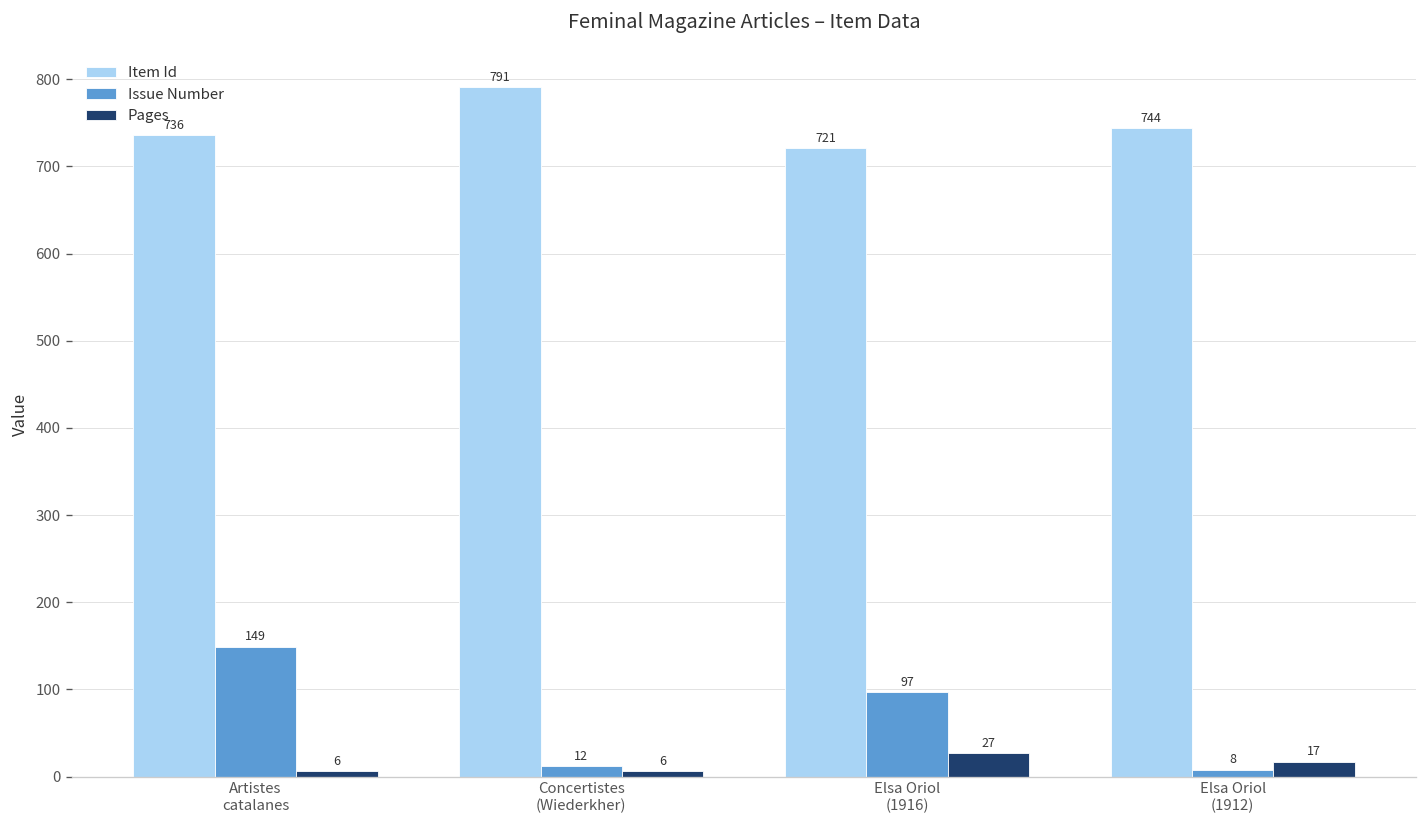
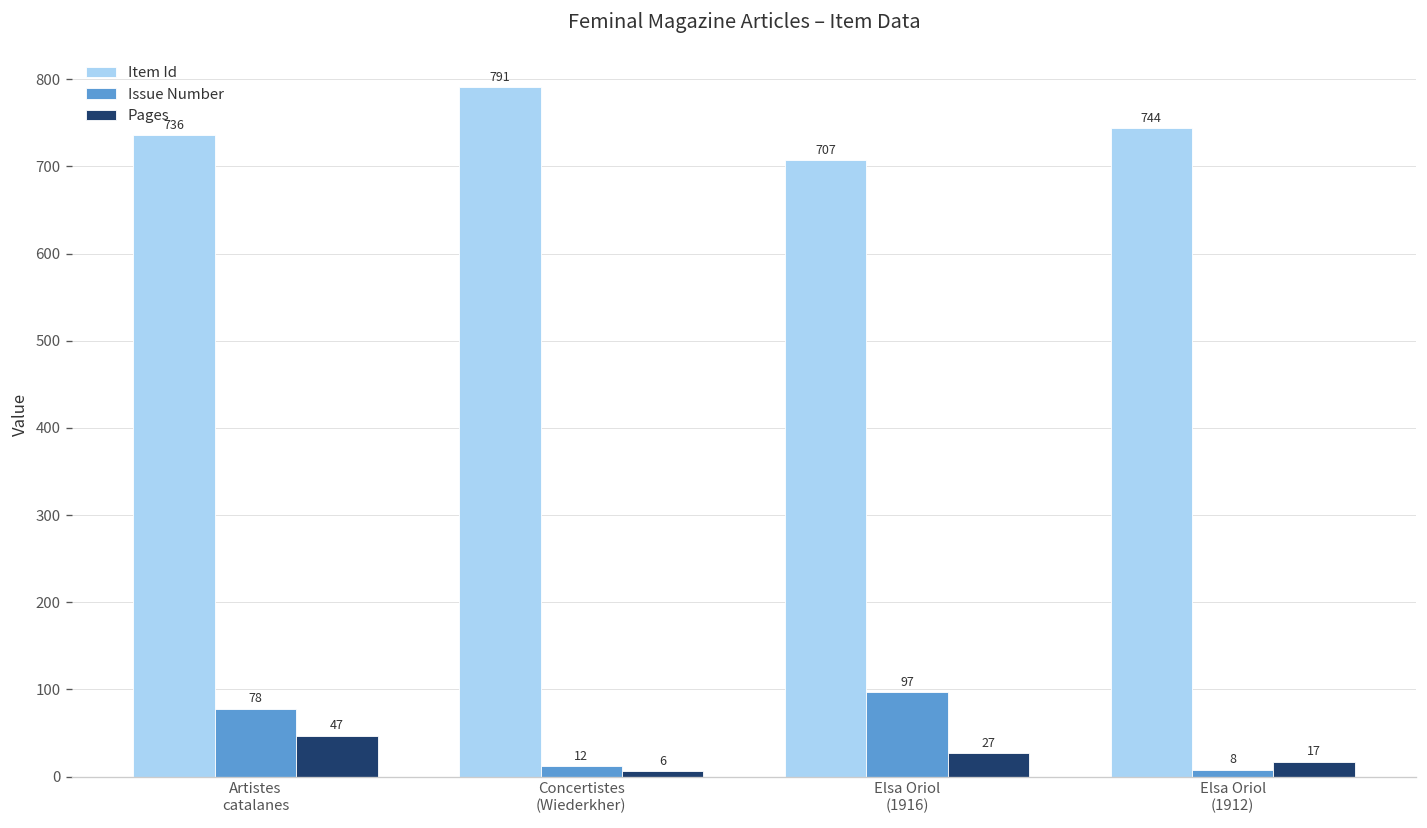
Issue Number, Artistes catalanes: 149 -> 78
Pages, Artistes catalanes: 6 -> 47
Item Id, Elsa Oriol (1916): 721 -> 707
